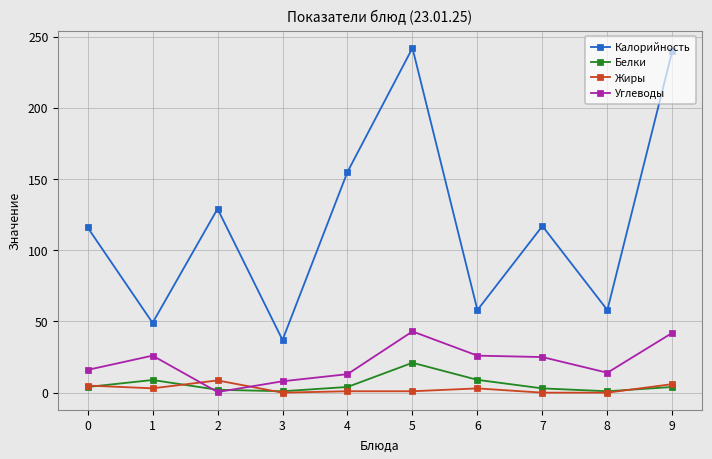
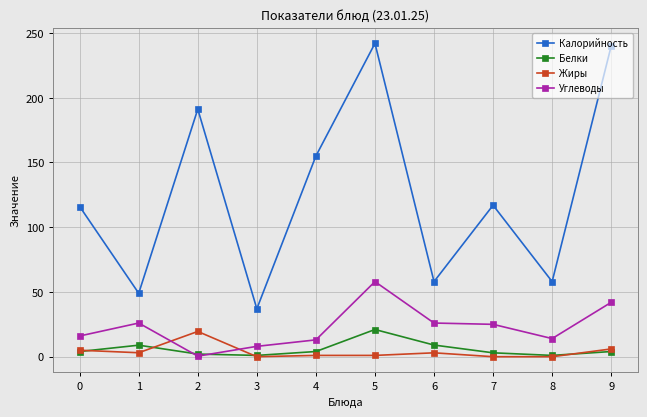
Калорийность, 2: 129 -> 191
Жиры, 2: 9 -> 20
Углеводы, 5: 43 -> 58
